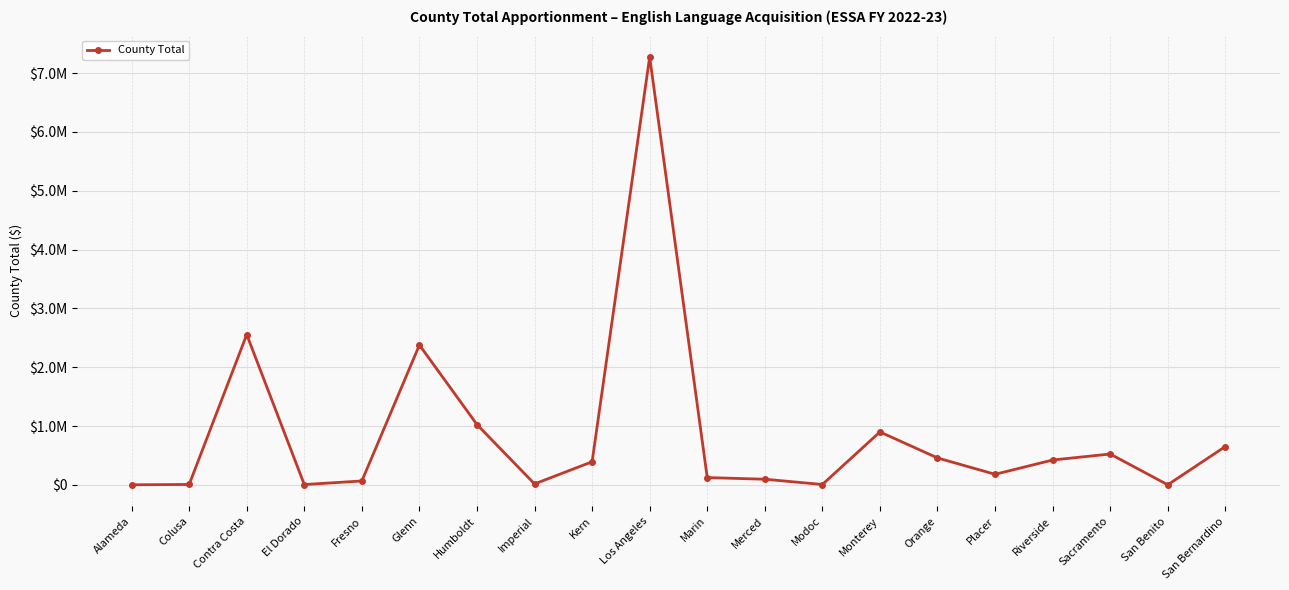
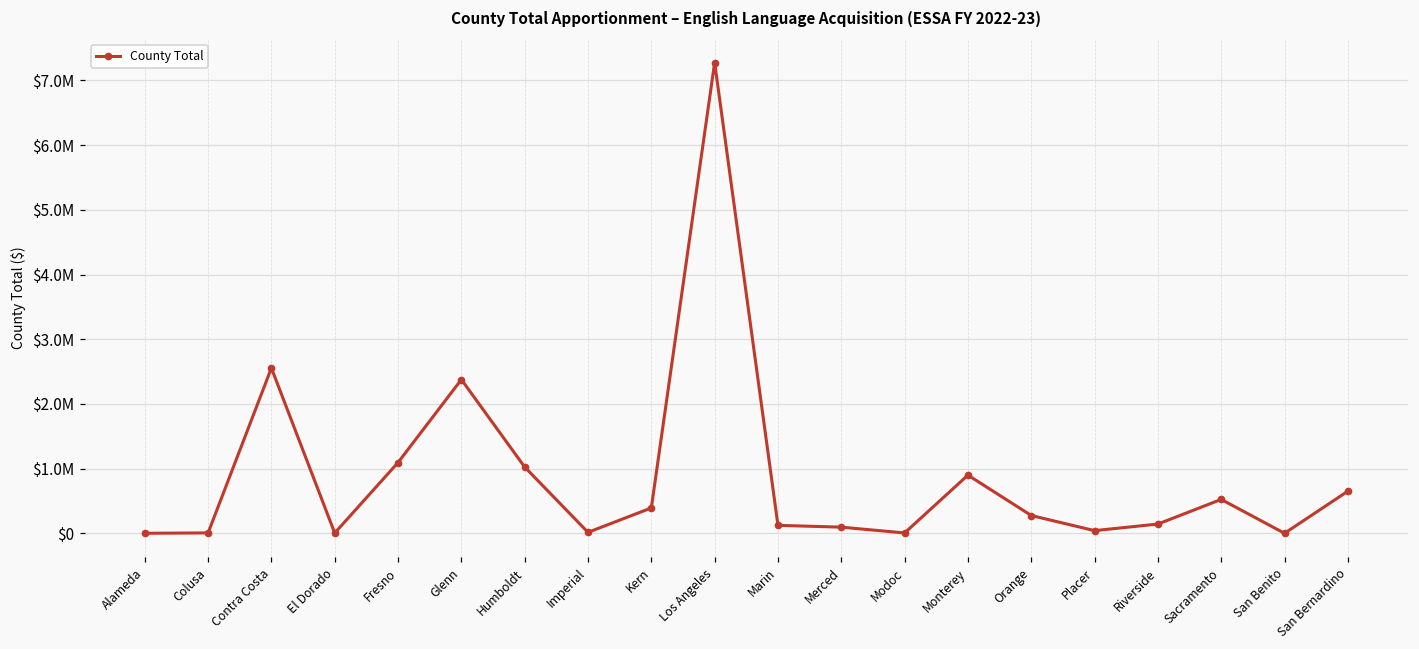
Fresno: $100000 -> $1100000
Orange: $500000 -> $300000
Placer: $200000 -> $0
Riverside: $400000 -> $100000
